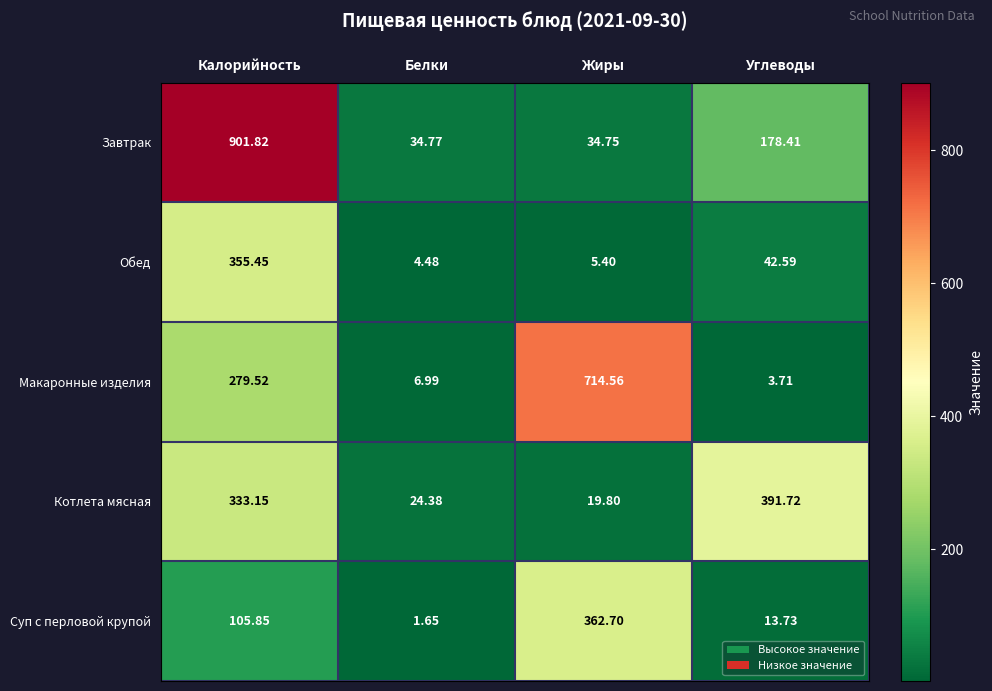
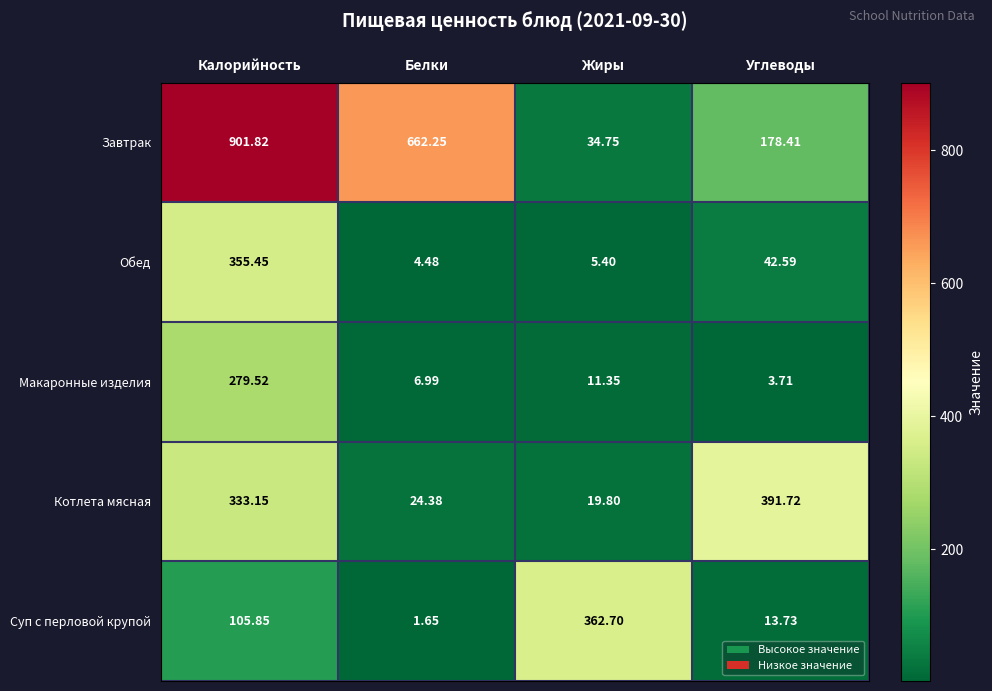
Завтрак, Белки: 34.77 -> 662.25
Макаронные изделия, Жиры: 714.56 -> 11.35
